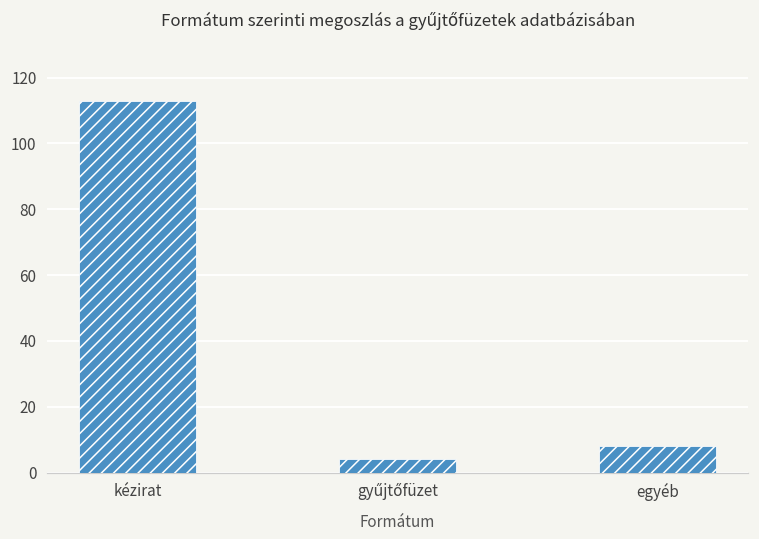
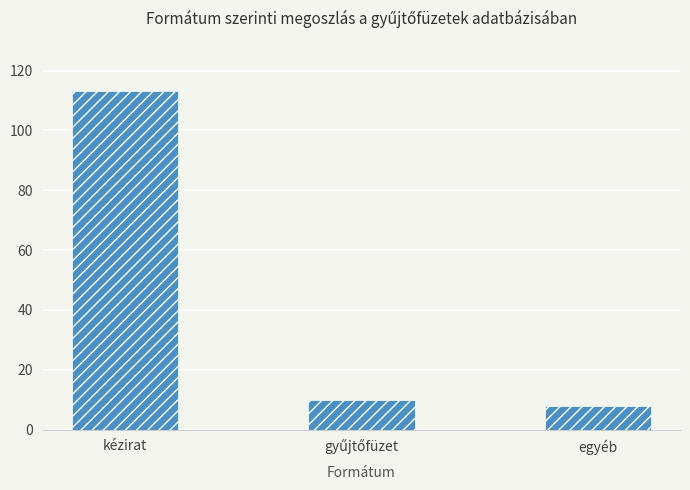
gyűjtőfüzet: 4 -> 10
